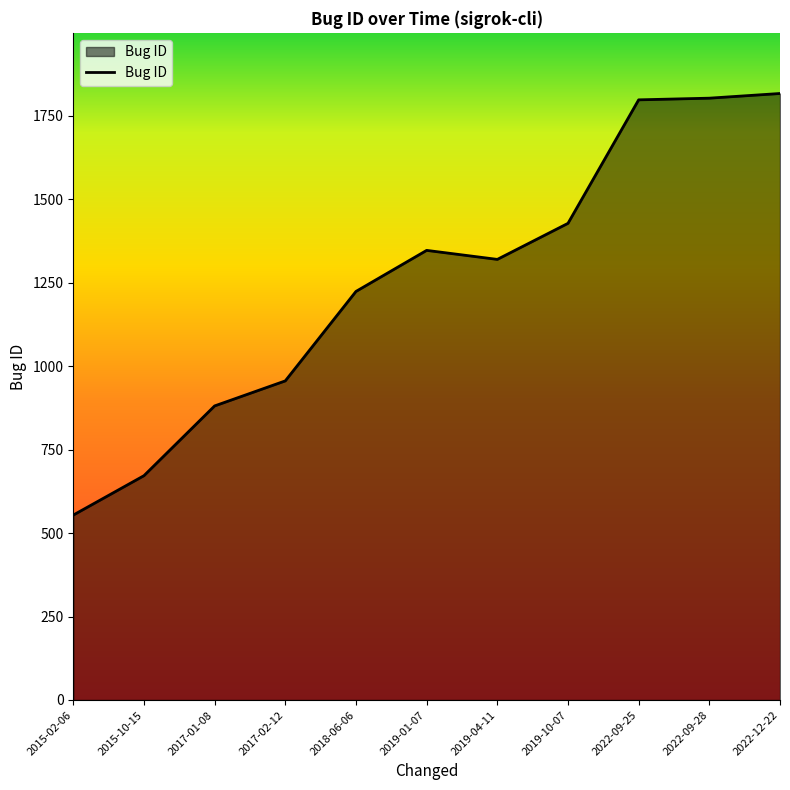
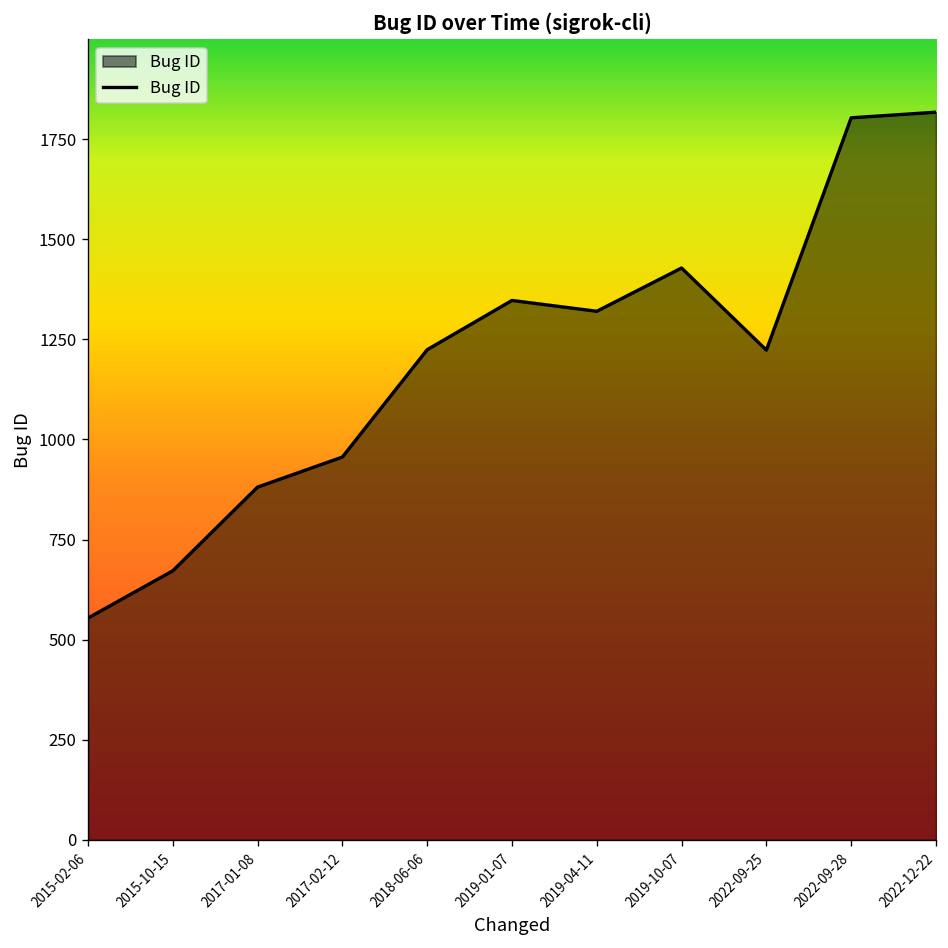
2022-09-25: 1800 -> 1220
